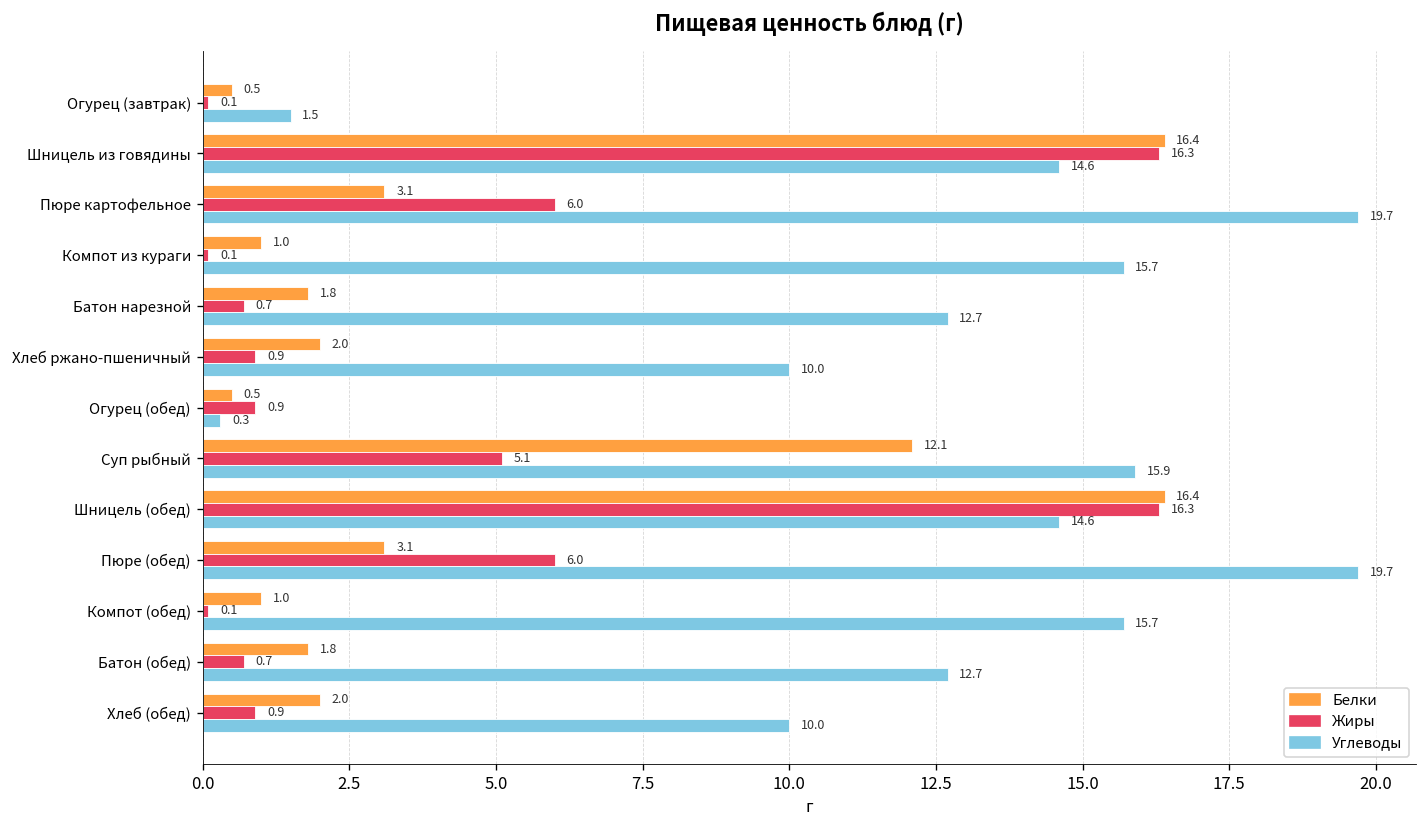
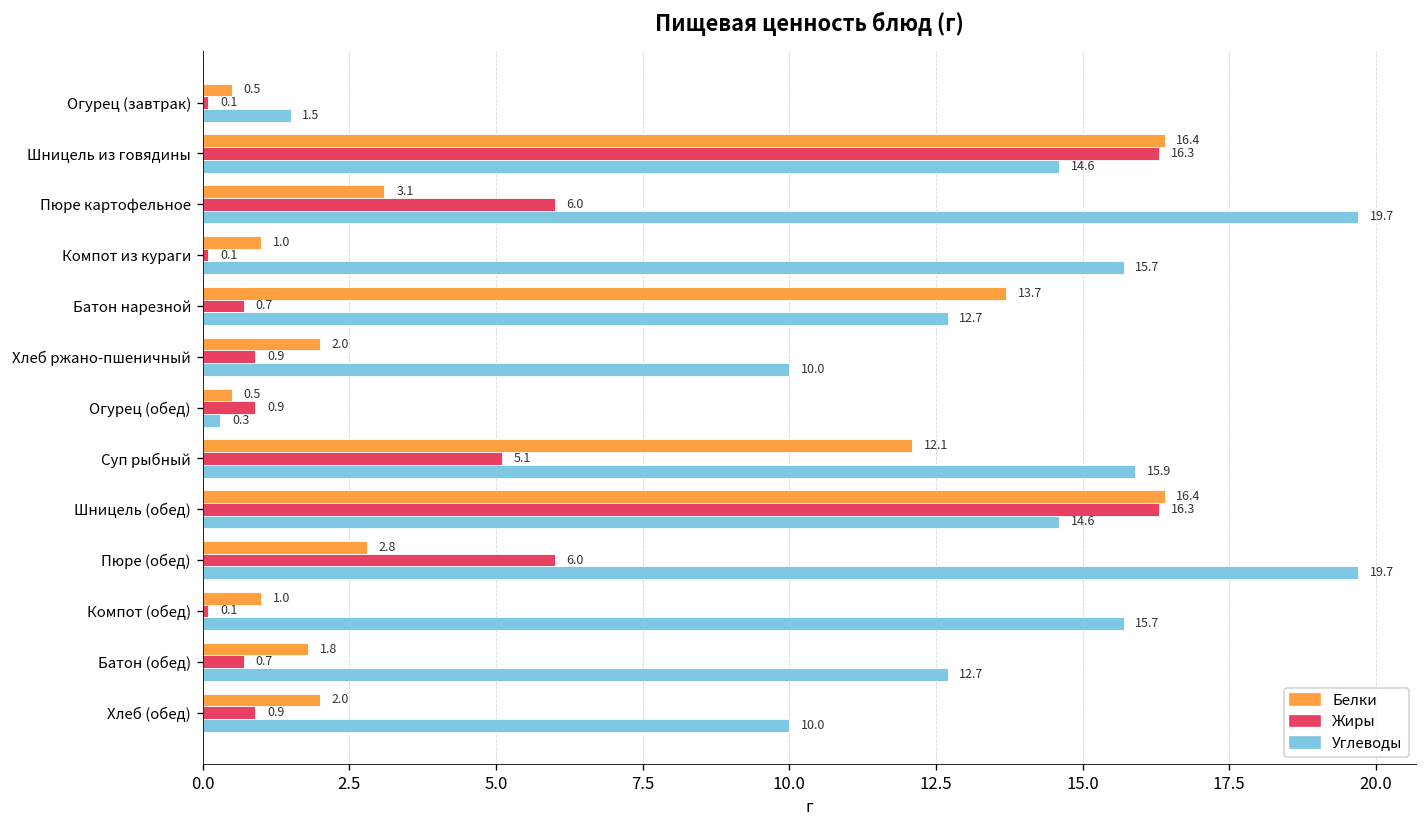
Белки, Батон нарезной: 1.8 -> 13.7
Белки, Пюре (обед): 3.1 -> 2.8
